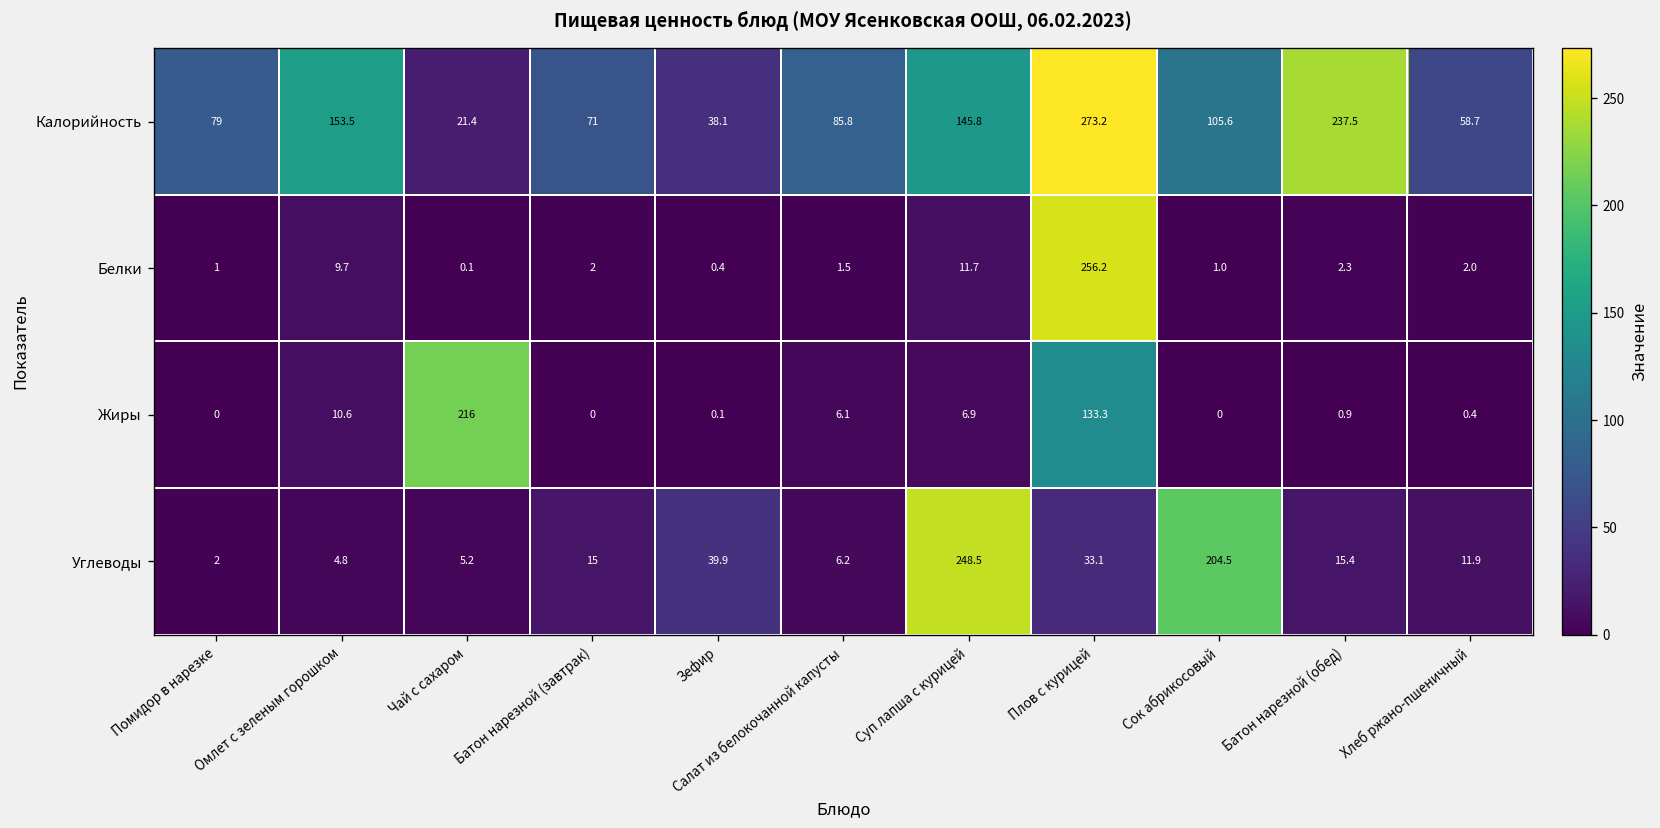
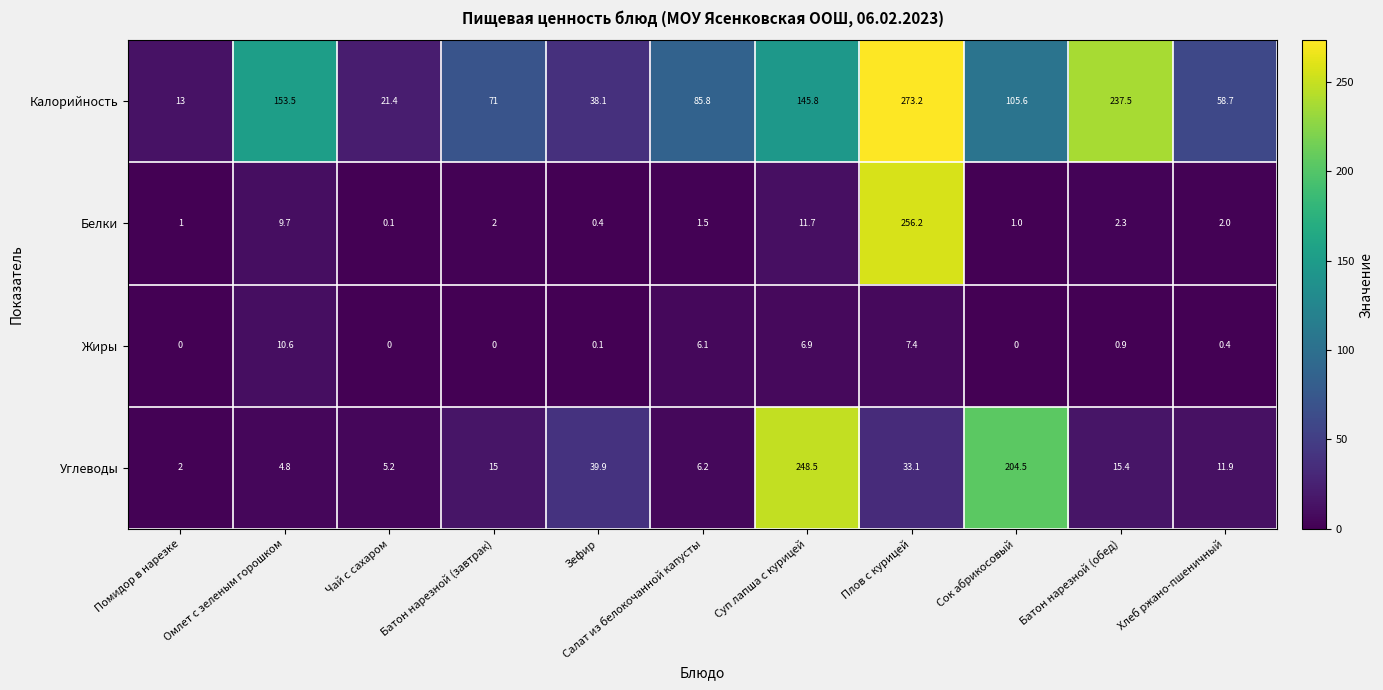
Калорийность, Помидор в нарезке: 79 -> 13
Жиры, Чай с сахаром: 216 -> 0
Жиры, Плов с курицей: 133.3 -> 7.4
